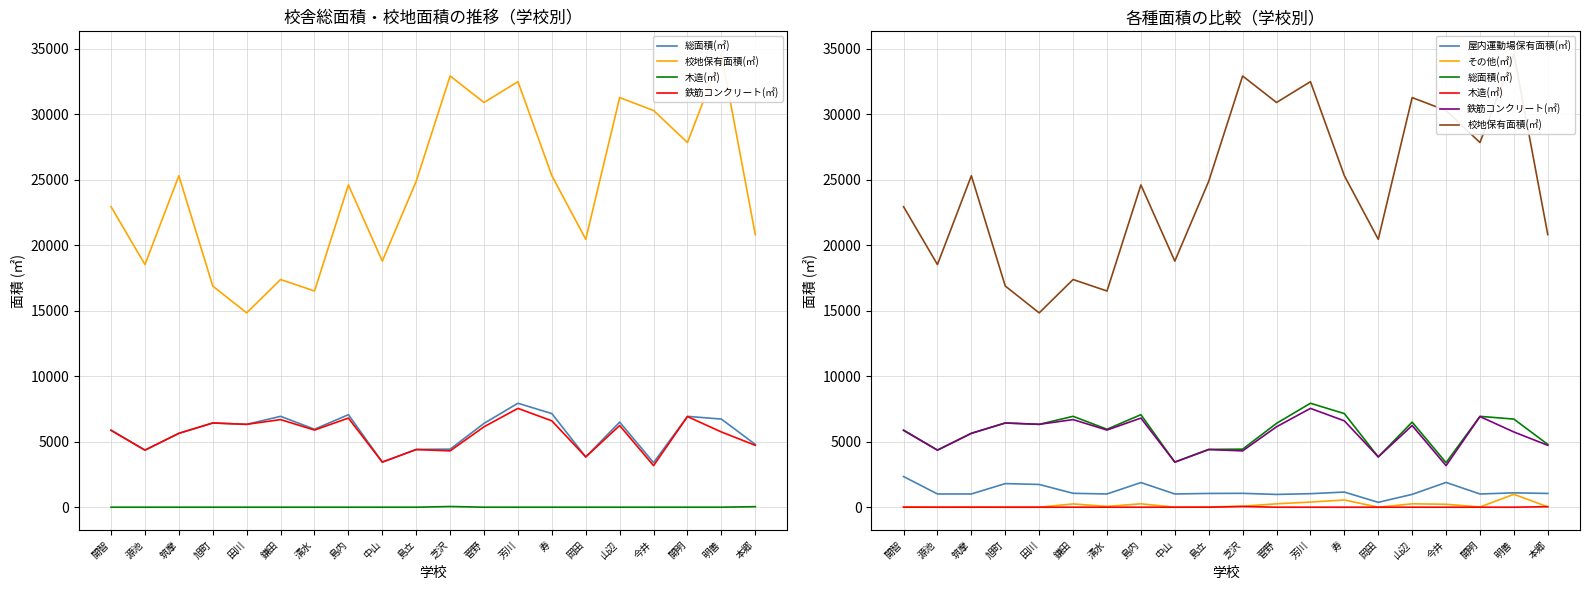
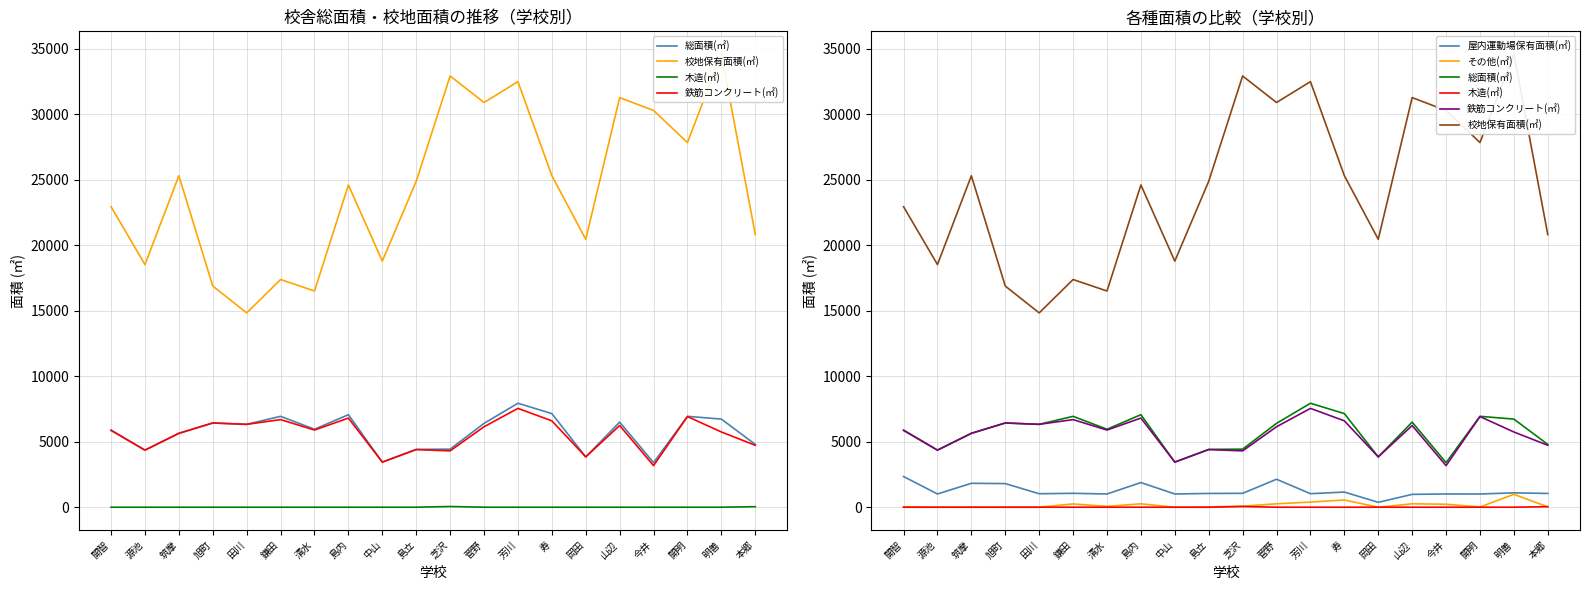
各種面積の比較（学校別）, 屋内運動場保有面積(㎡), 筑摩: 1000 -> 1800
各種面積の比較（学校別）, 屋内運動場保有面積(㎡), 田川: 1700 -> 1000
各種面積の比較（学校別）, 屋内運動場保有面積(㎡), 菅野: 1000 -> 2100
各種面積の比較（学校別）, 屋内運動場保有面積(㎡), 今井: 1900 -> 1000
